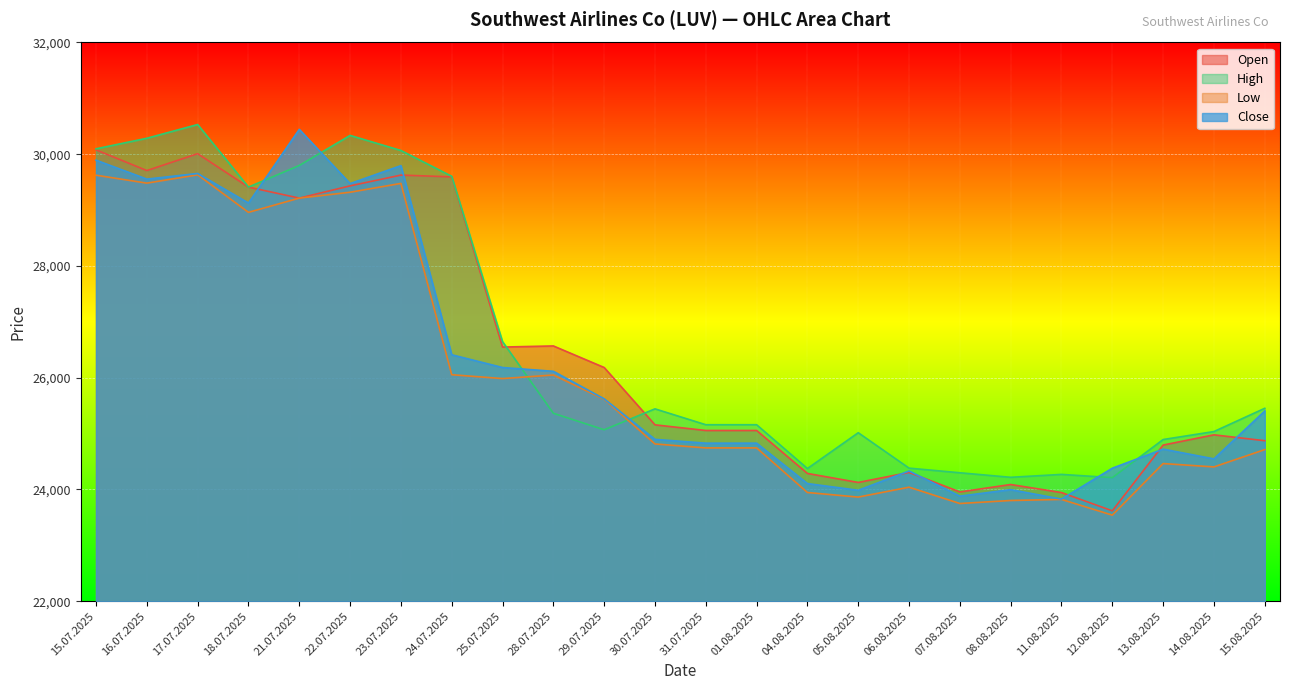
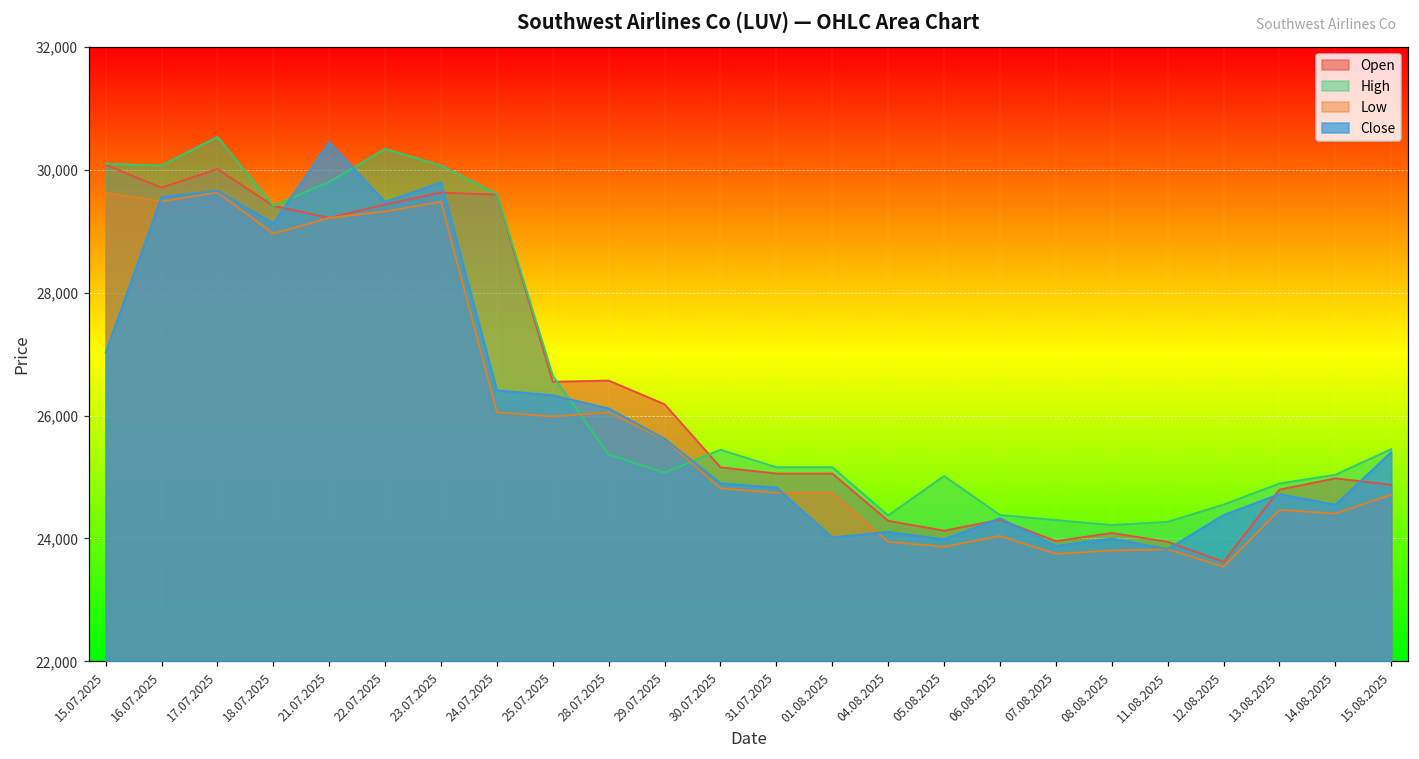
Close, 15.07.2025: 29,900 -> 27,000
High, 16.07.2025: 30,300 -> 30,100
Close, 25.07.2025: 26,200 -> 26,300
Close, 01.08.2025: 24,800 -> 24,000
High, 12.08.2025: 24,200 -> 24,600
